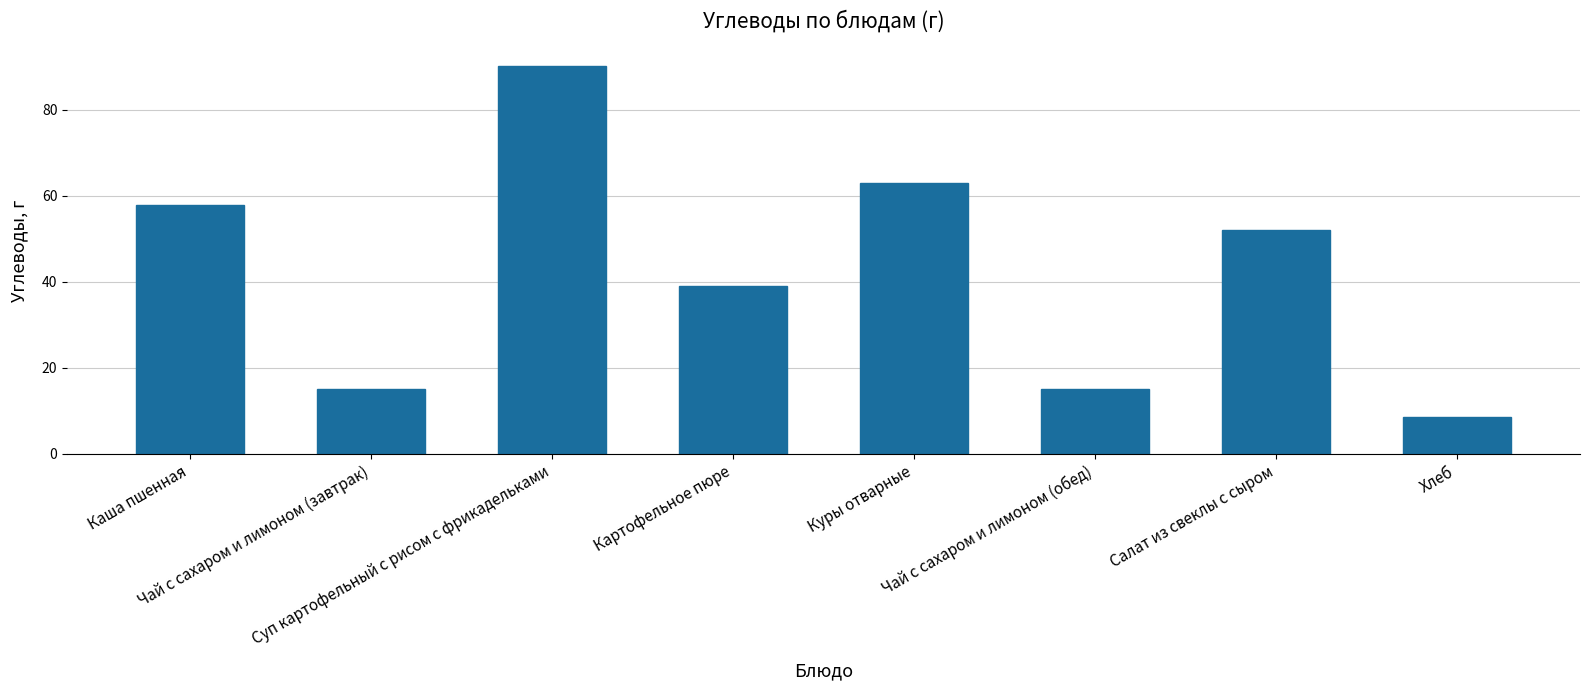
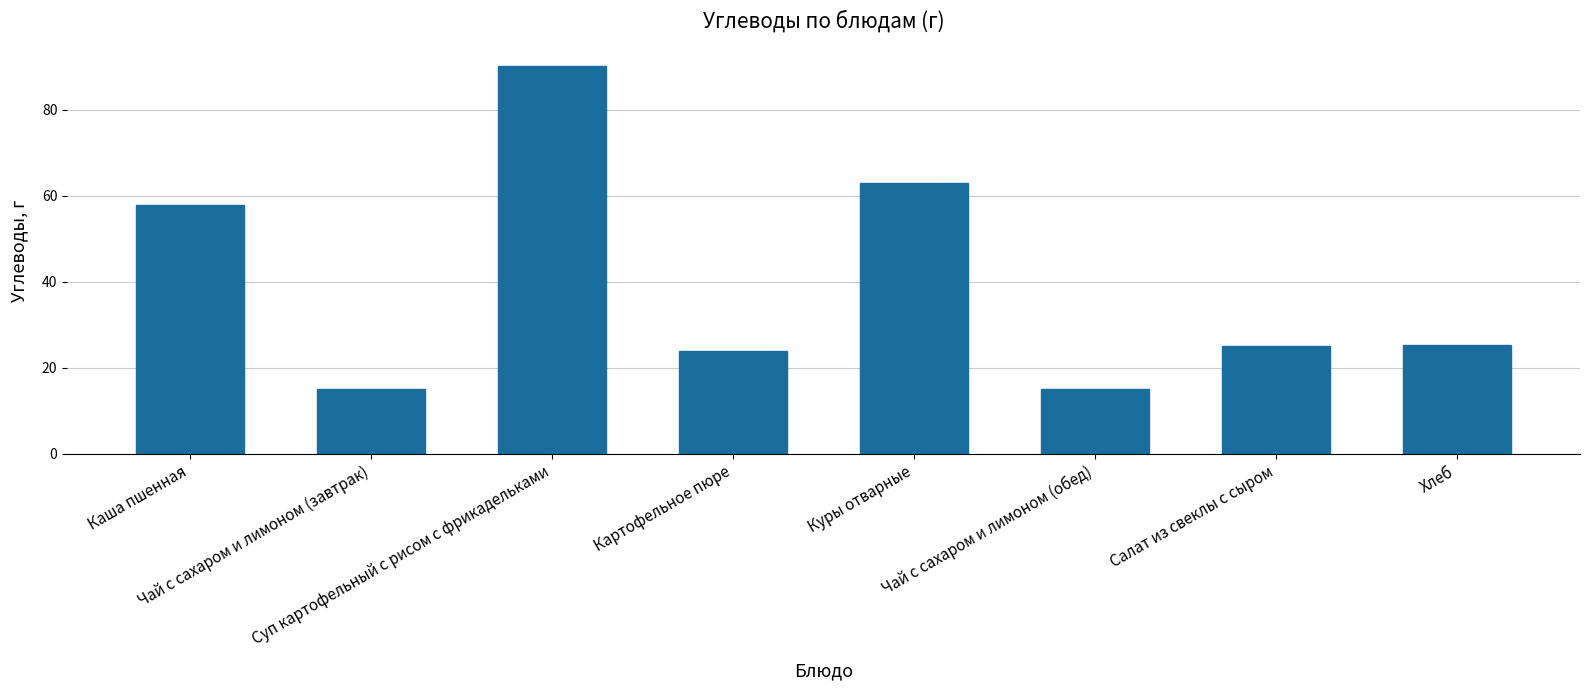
Картофельное пюре: 39 -> 24
Салат из свеклы с сыром: 52 -> 25
Хлеб: 9 -> 25
